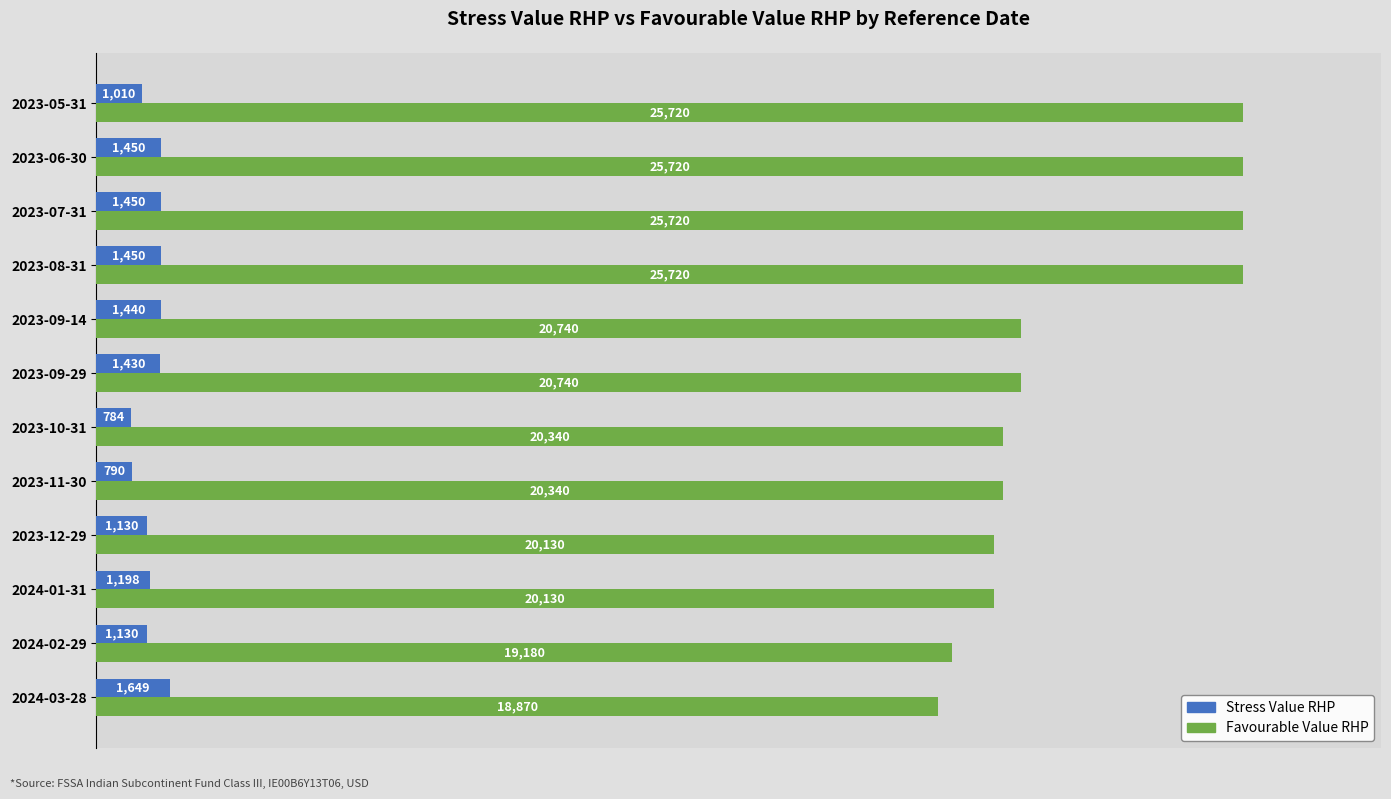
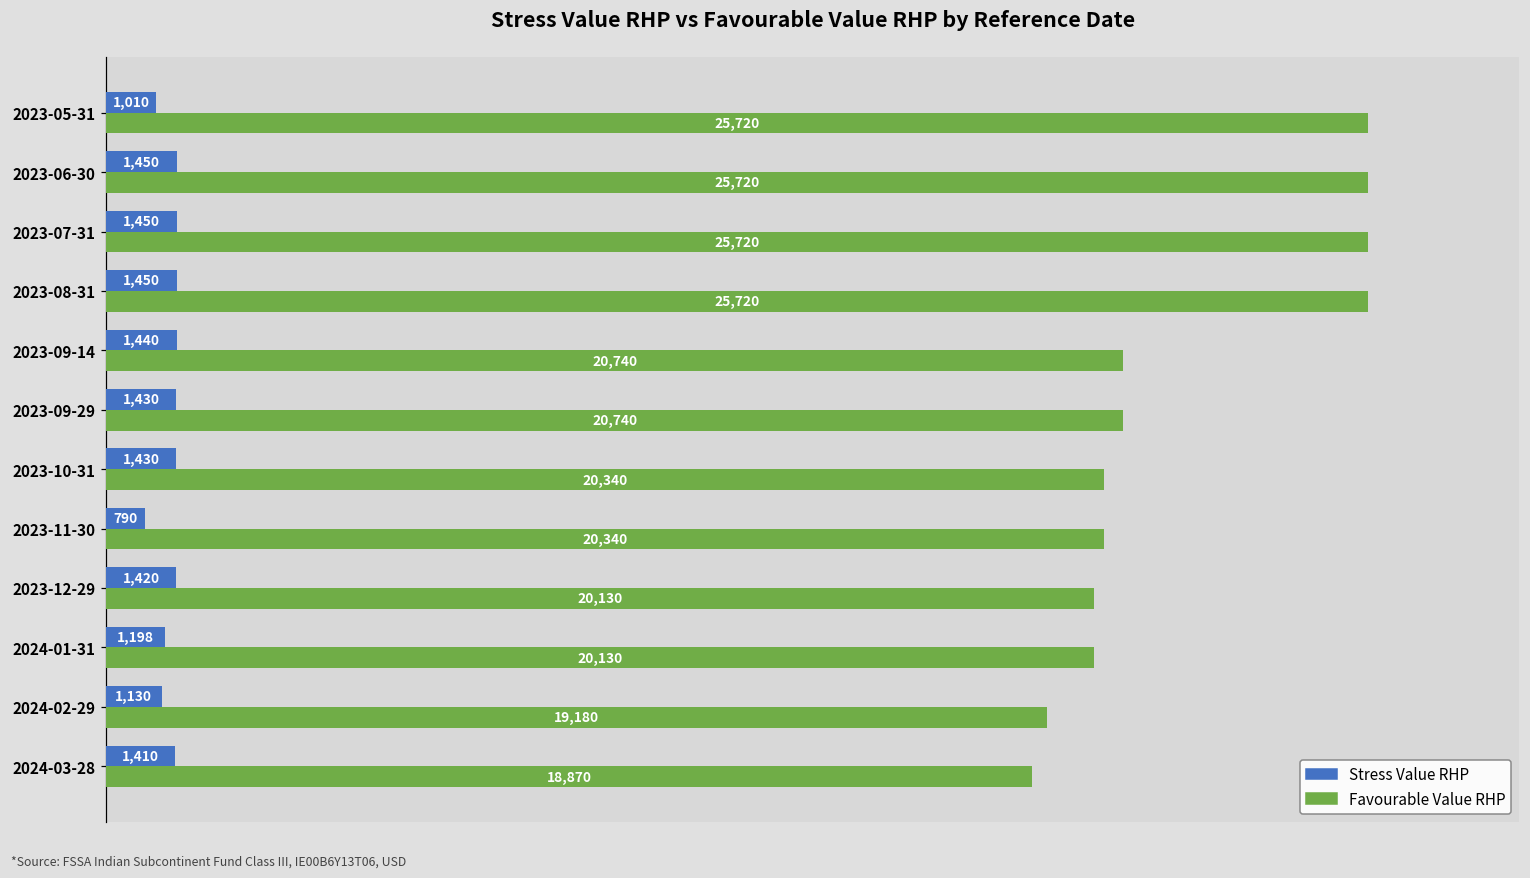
Stress Value RHP, 2023-10-31: 784 -> 1,430
Stress Value RHP, 2023-12-29: 1,130 -> 1,420
Stress Value RHP, 2024-03-28: 1,649 -> 1,410
